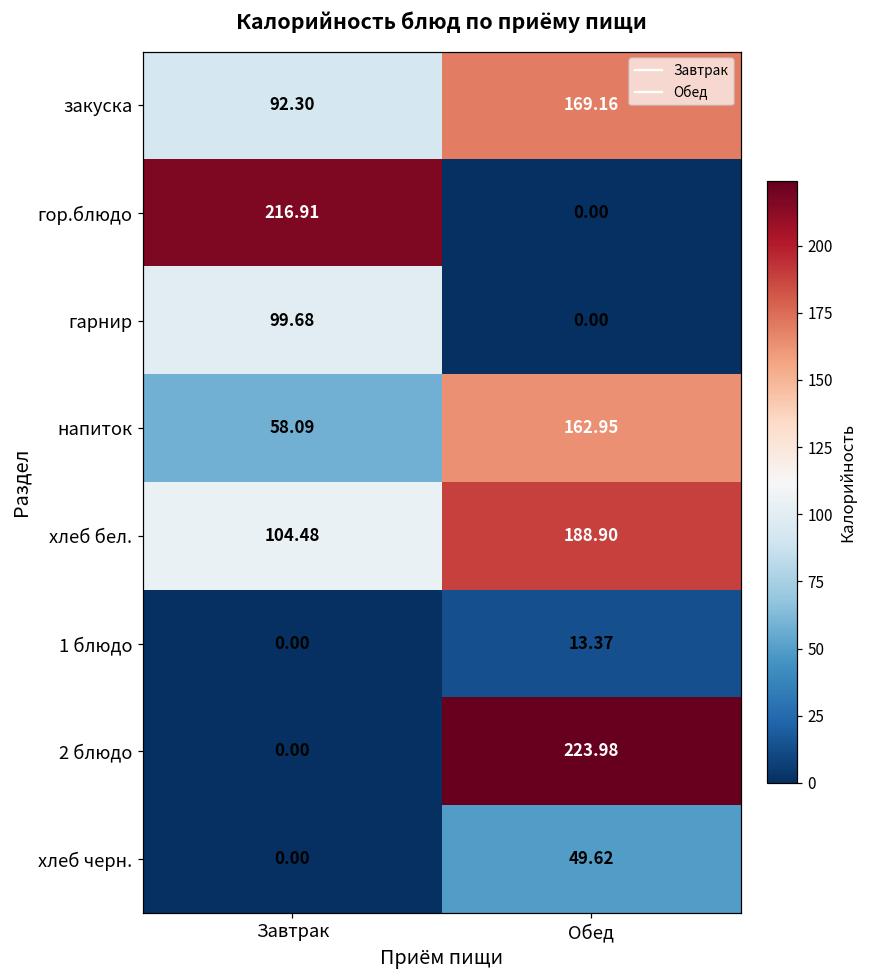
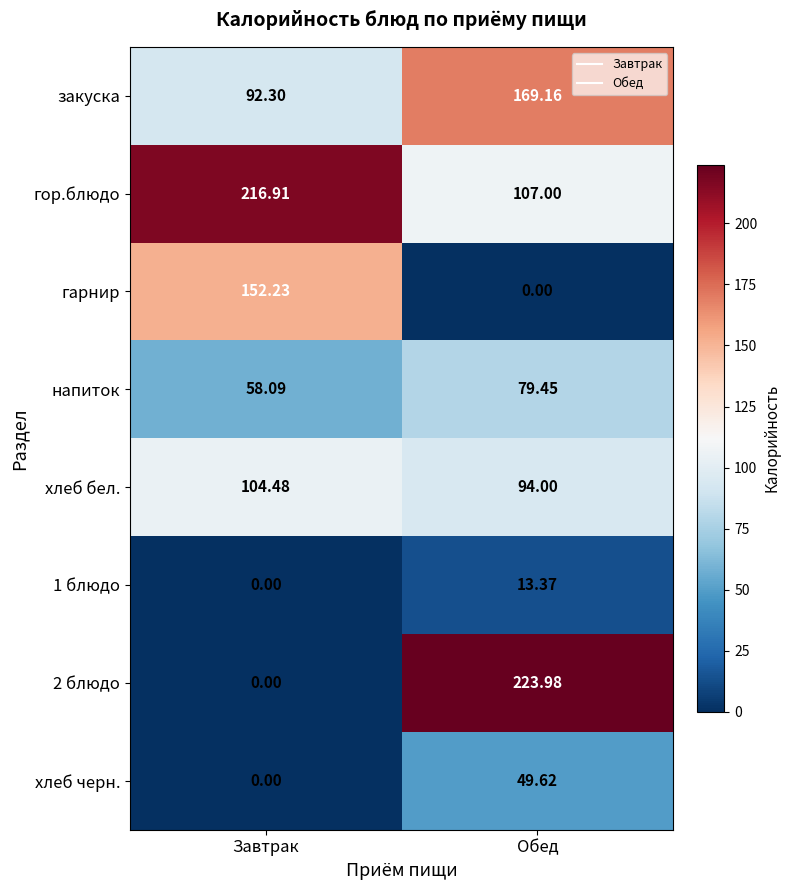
гор.блюдо, Обед: 0.00 -> 107.00
гарнир, Завтрак: 99.68 -> 152.23
напиток, Обед: 162.95 -> 79.45
хлеб бел., Обед: 188.90 -> 94.00
